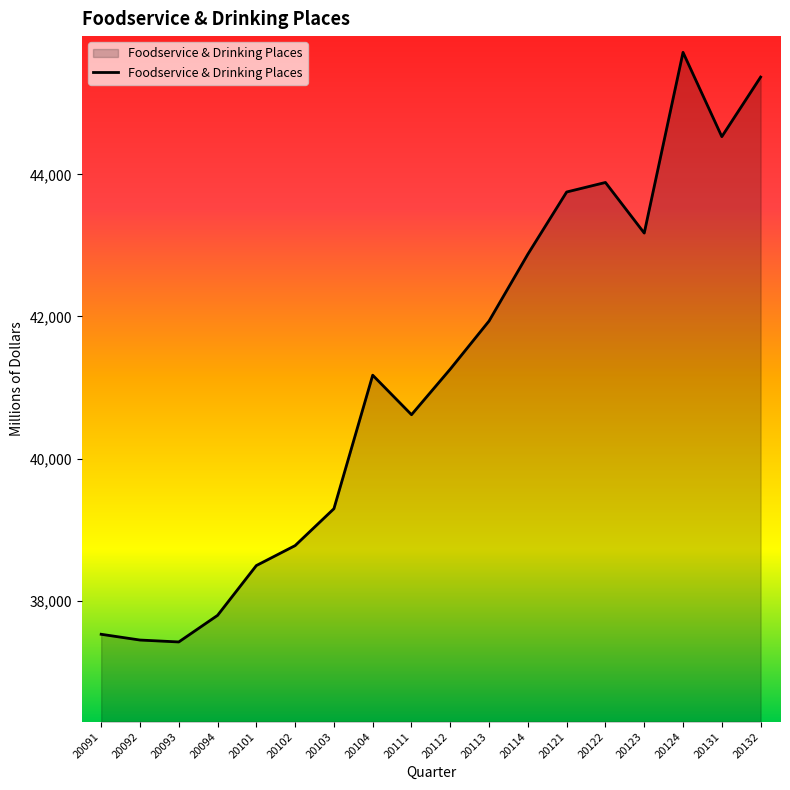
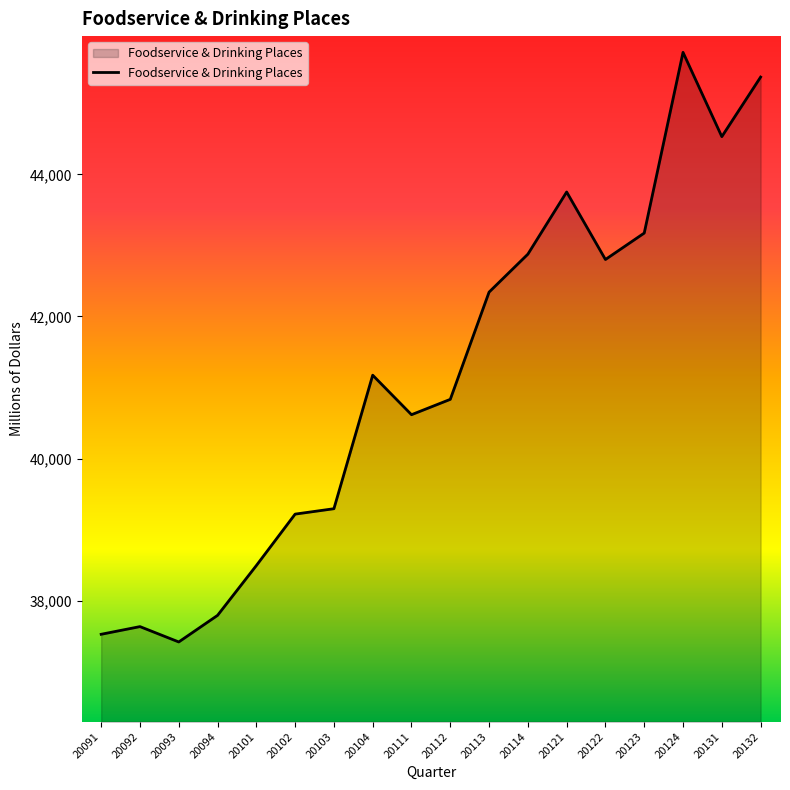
20092: 37,400 -> 37,600
20102: 38,800 -> 39,200
20112: 41,300 -> 40,800
20113: 41,900 -> 42,300
20122: 43,900 -> 42,800
